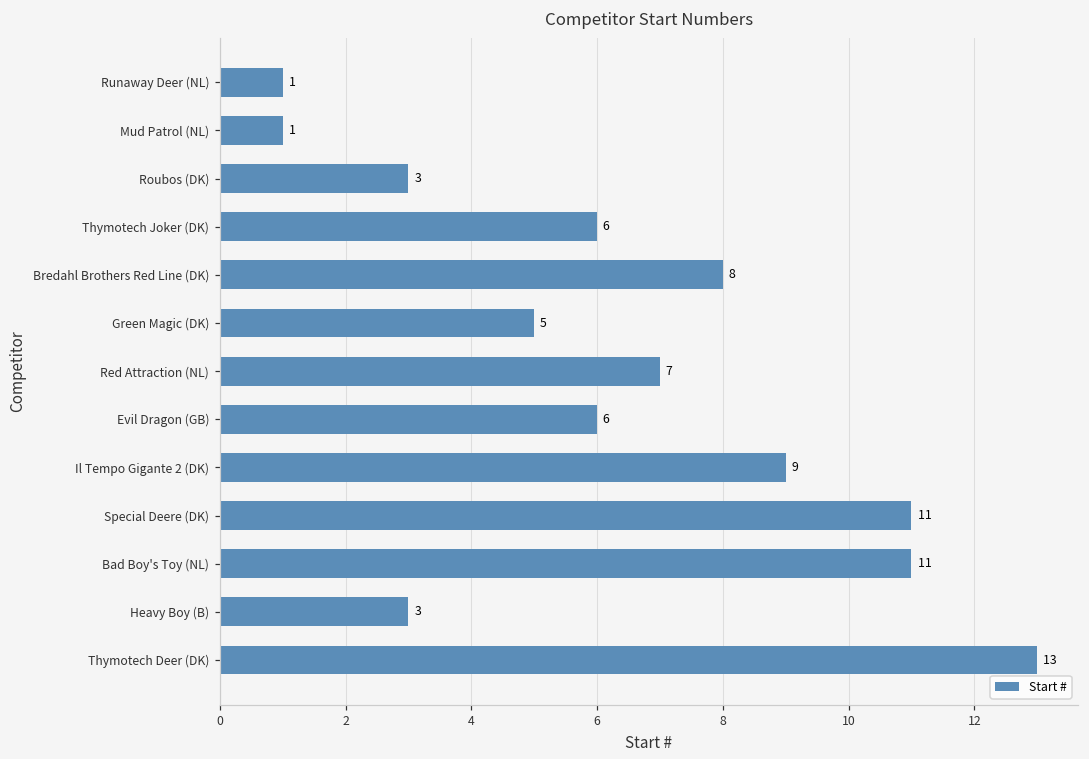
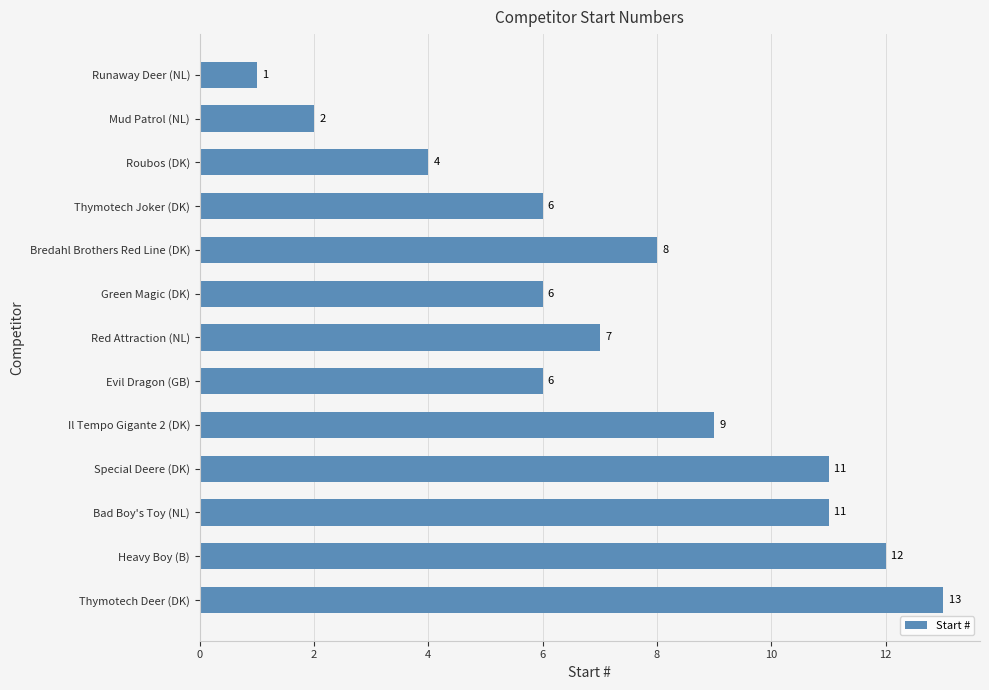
Mud Patrol (NL): 1 -> 2
Roubos (DK): 3 -> 4
Green Magic (DK): 5 -> 6
Heavy Boy (B): 3 -> 12
